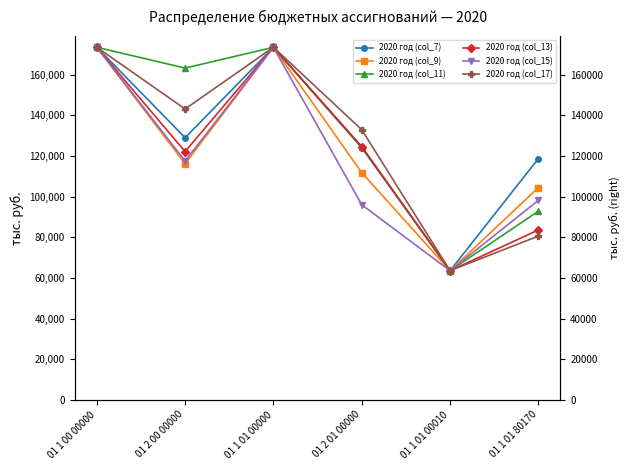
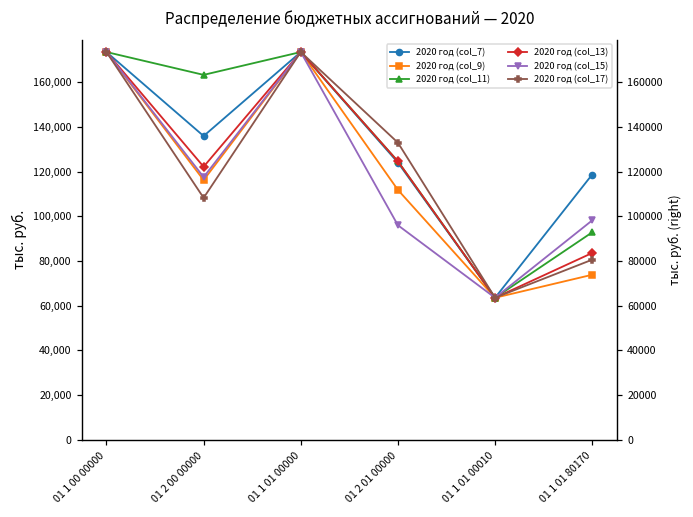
2020 год (col_7), 01 2 00 00000: 129,000 -> 136,000
2020 год (col_17), 01 2 00 00000: 143,000 -> 108,000
2020 год (col_9), 01 1 01 80170: 104,000 -> 74,000
